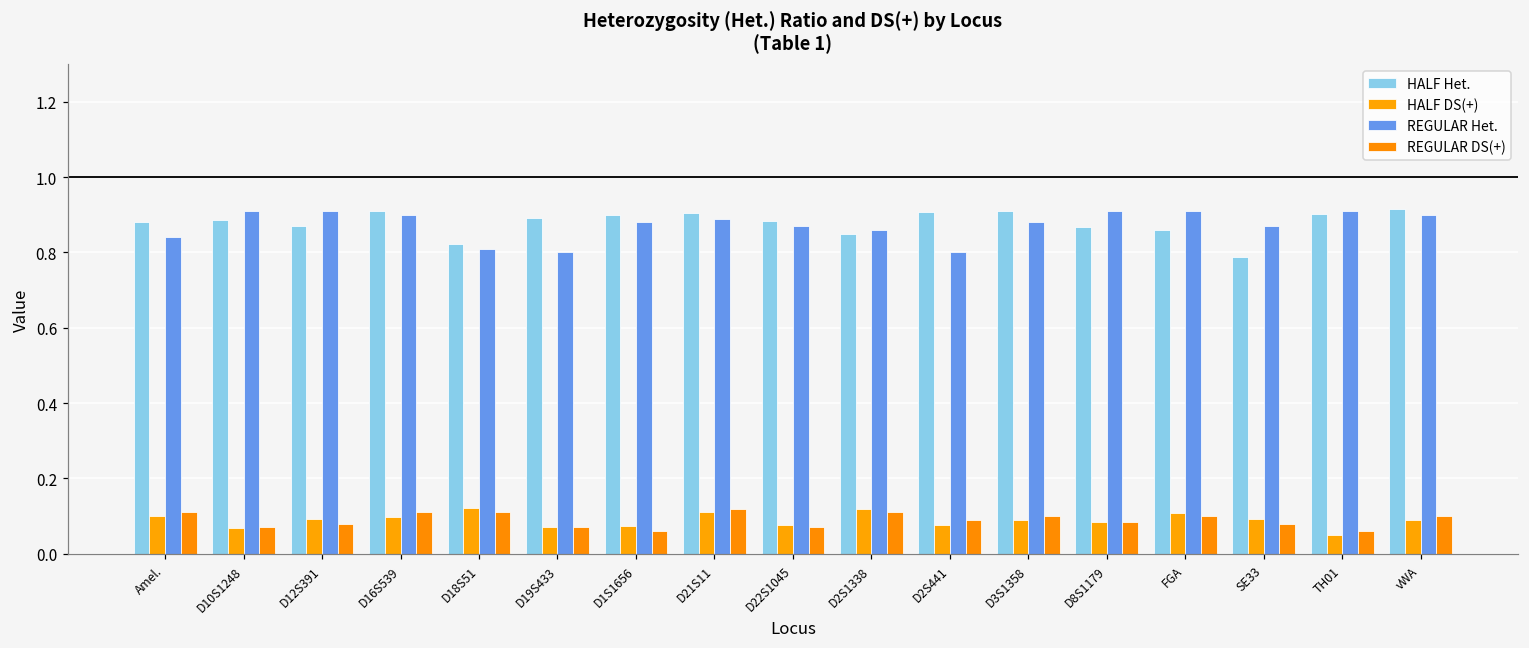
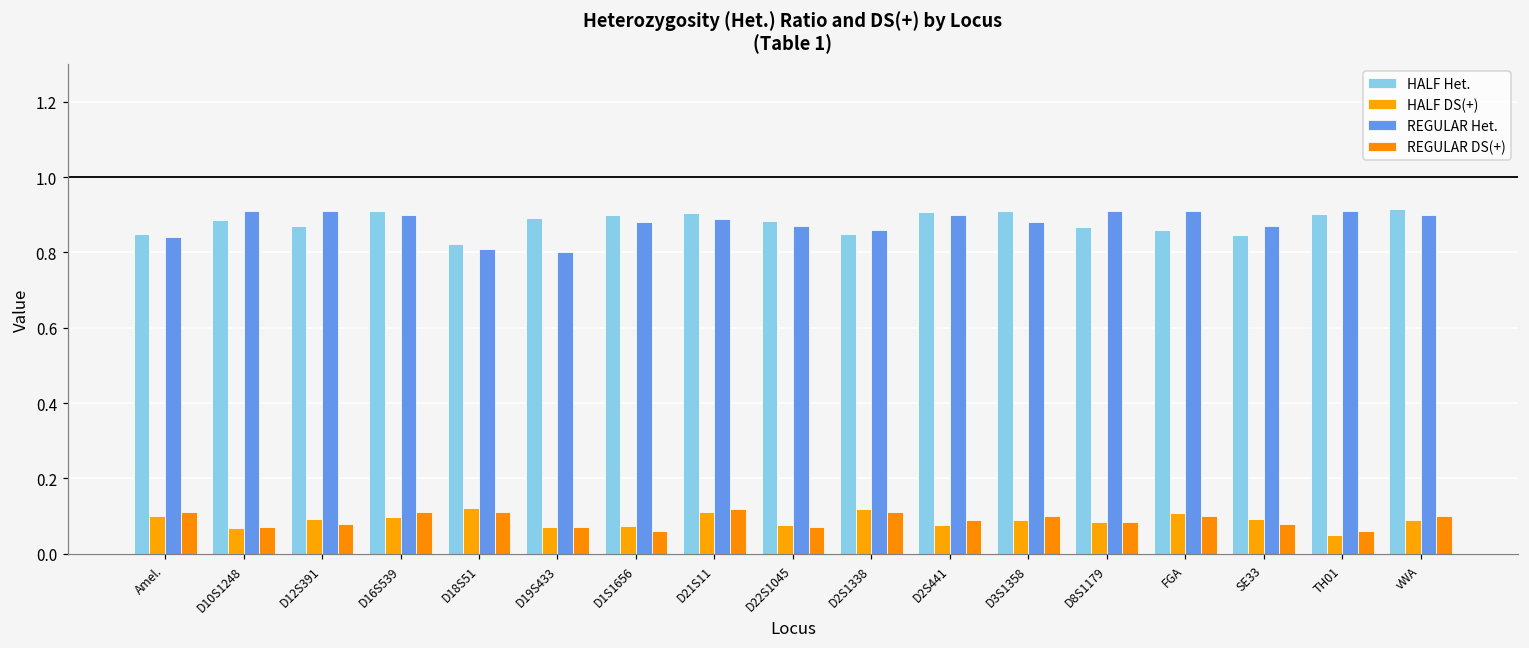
HALF Het., Amel.: 0.88 -> 0.85
REGULAR Het., D2S441: 0.8 -> 0.9
HALF Het., SE33: 0.79 -> 0.85
